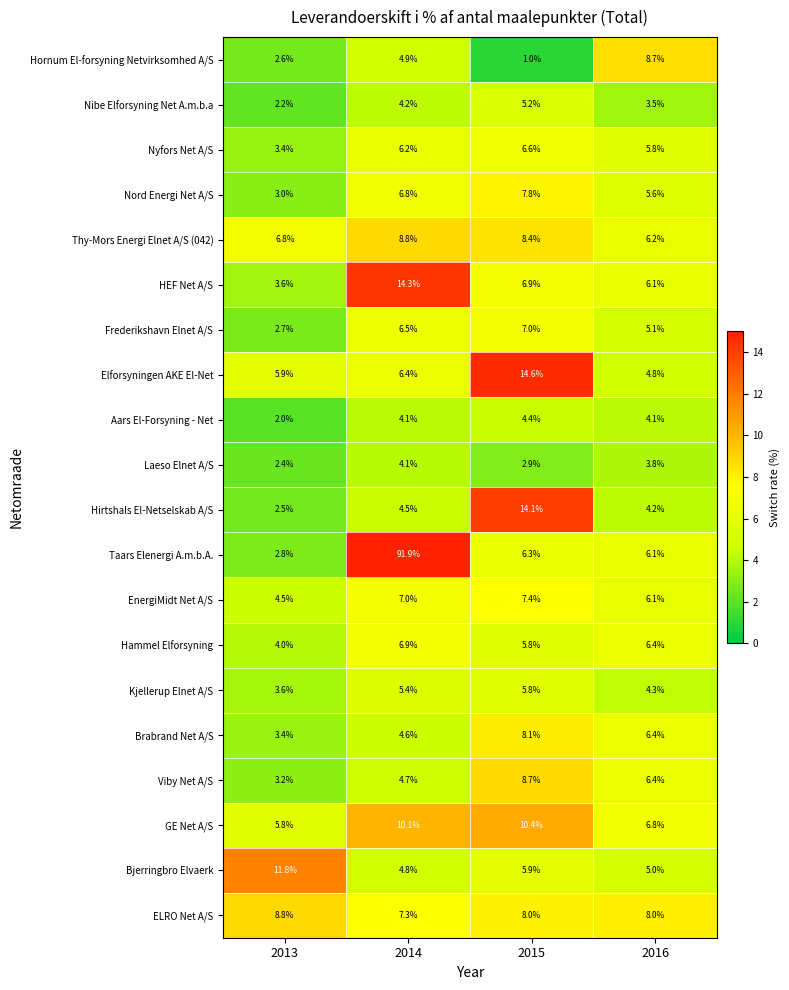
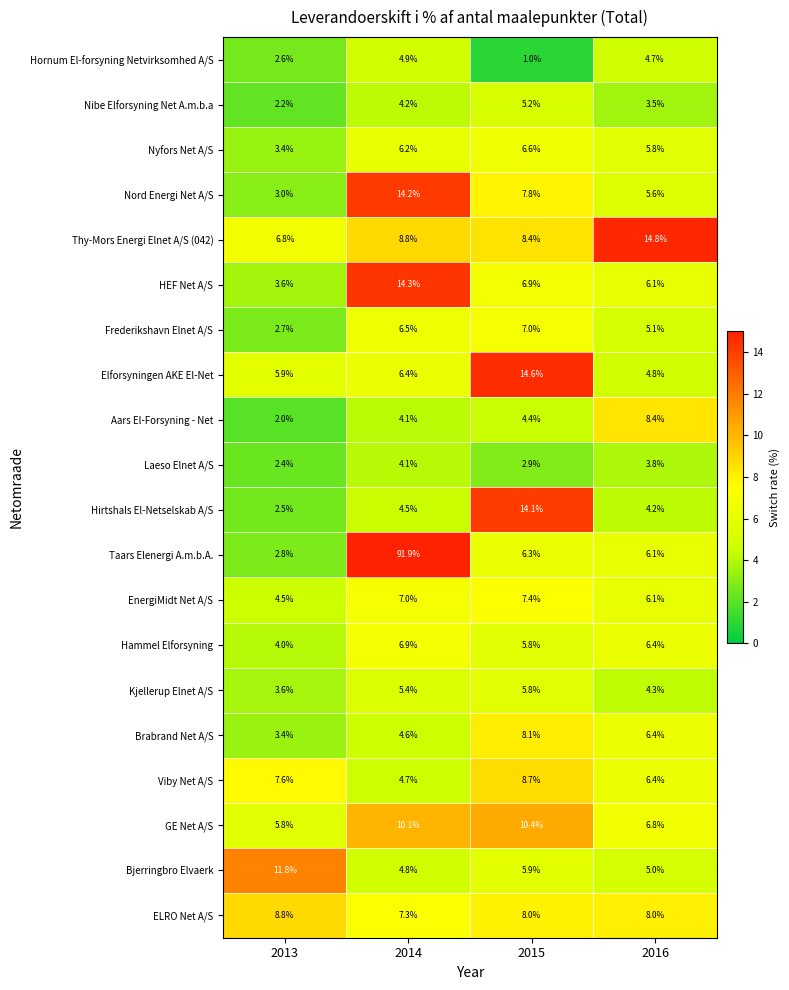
Hornum El-forsyning Netvirksomhed A/S, 2016: 8.7% -> 4.7%
Nord Energi Net A/S, 2014: 6.8% -> 14.2%
Thy-Mors Energi Elnet A/S (042), 2016: 6.2% -> 14.8%
Aars El-Forsyning - Net, 2016: 4.1% -> 8.4%
Viby Net A/S, 2013: 3.2% -> 7.6%
